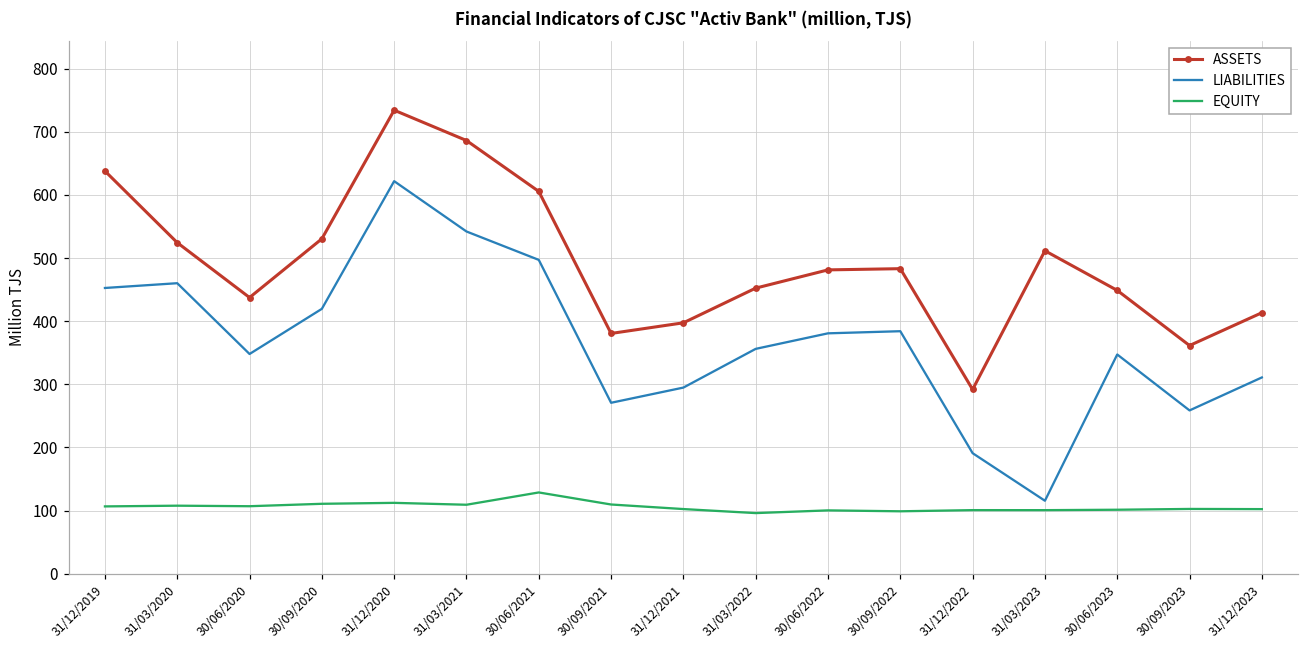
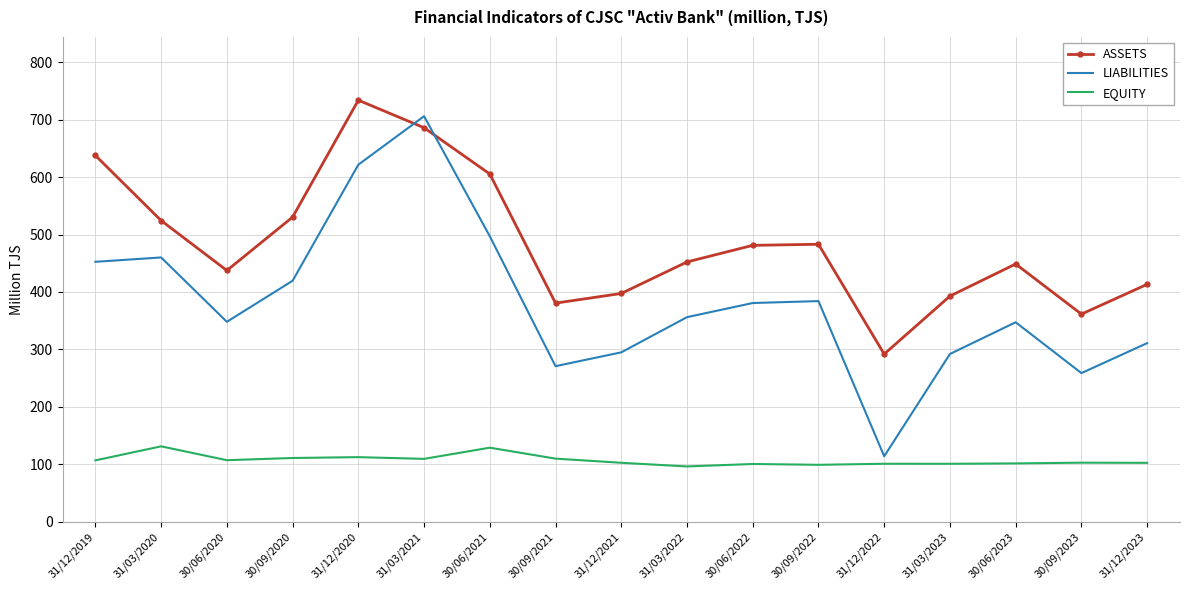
EQUITY, 31/03/2020: 110 -> 130
LIABILITIES, 31/03/2021: 540 -> 710
LIABILITIES, 31/12/2022: 190 -> 110
ASSETS, 31/03/2023: 510 -> 390
LIABILITIES, 31/03/2023: 120 -> 290
